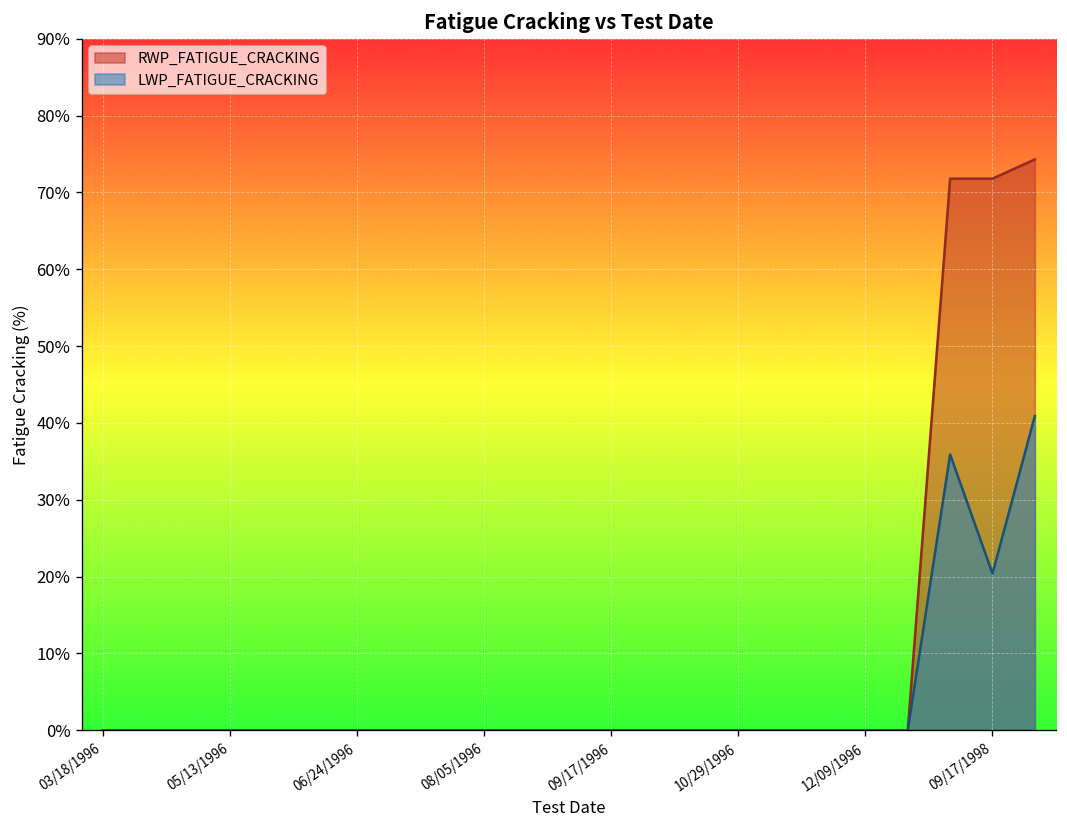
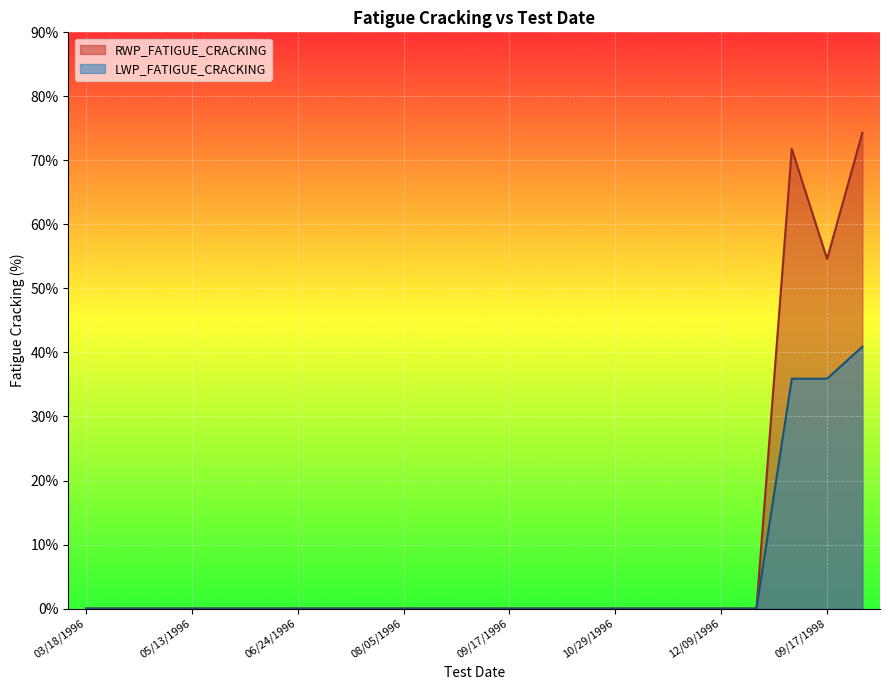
RWP_FATIGUE_CRACKING, 09/17/1998: 72% -> 55%
LWP_FATIGUE_CRACKING, 09/17/1998: 20% -> 36%
